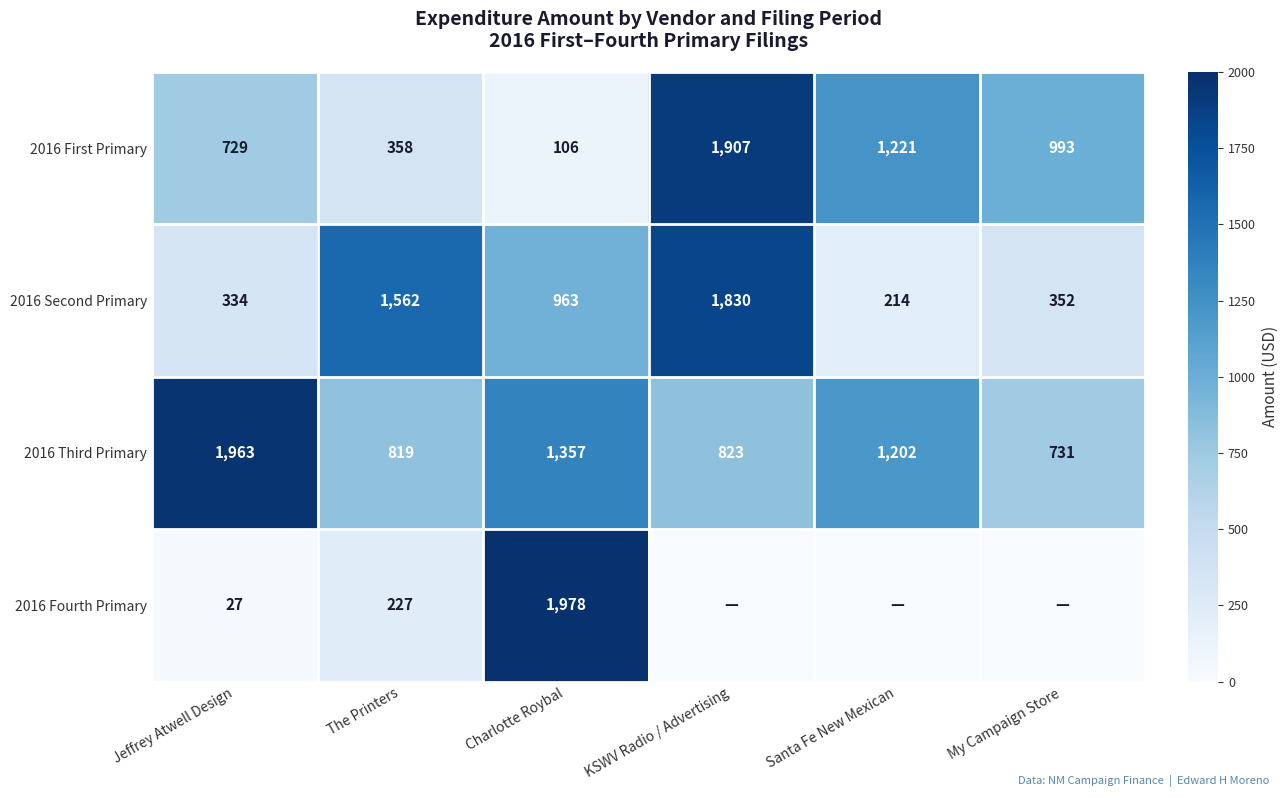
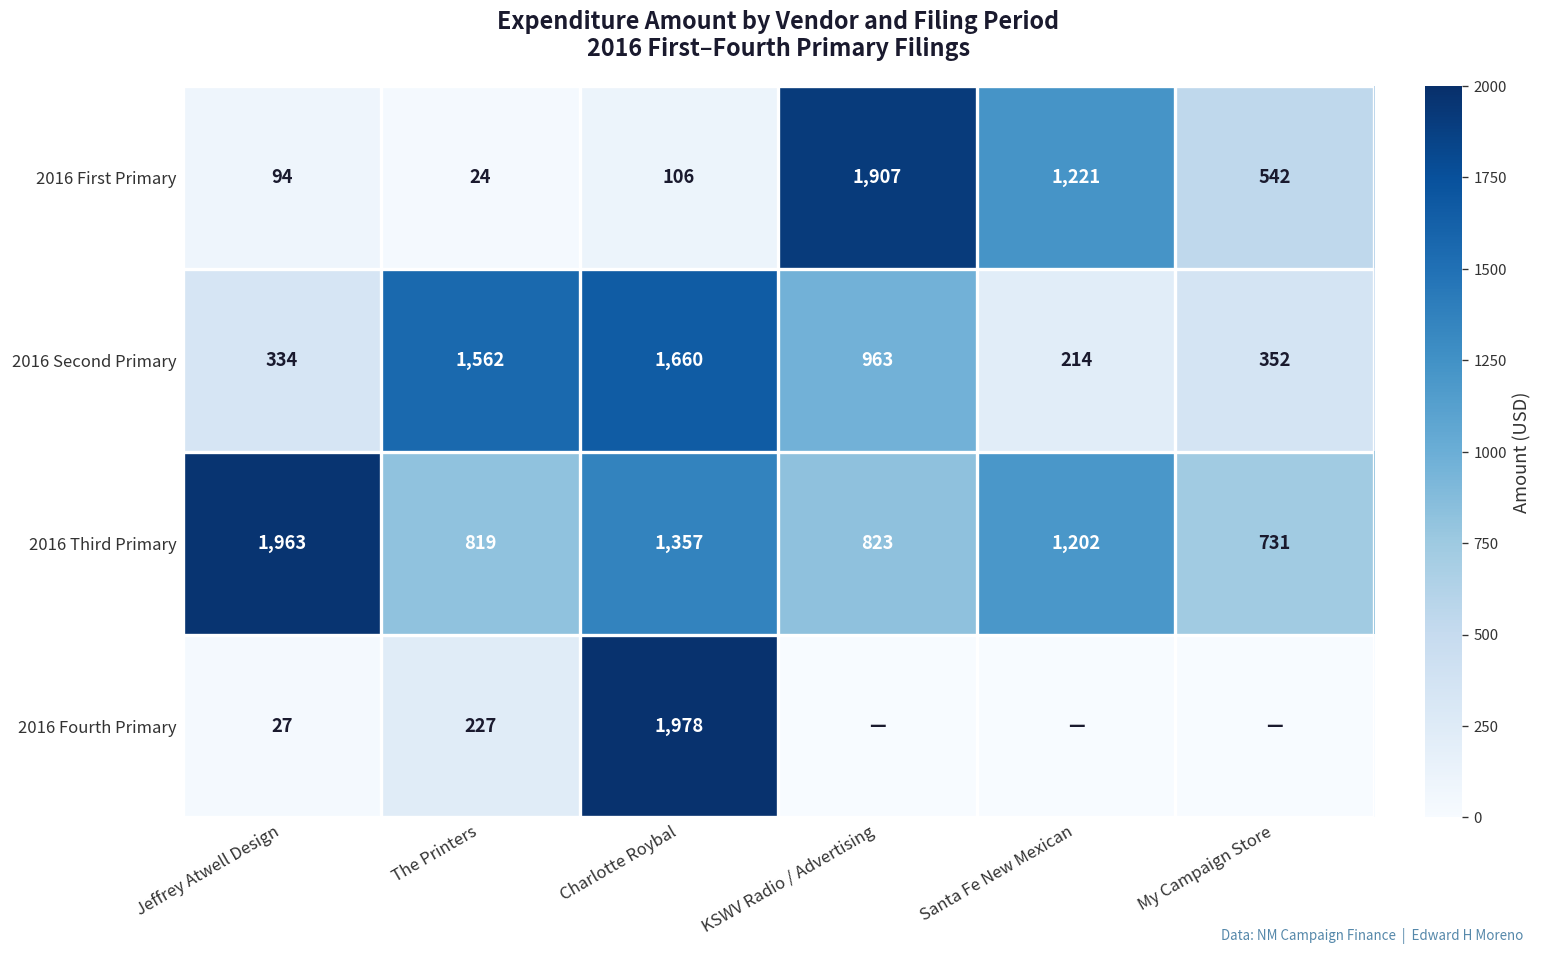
2016 First Primary, Jeffrey Atwell Design: 729 -> 94
2016 First Primary, The Printers: 358 -> 24
2016 First Primary, My Campaign Store: 993 -> 542
2016 Second Primary, Charlotte Roybal: 963 -> 1,660
2016 Second Primary, KSWV Radio / Advertising: 1,830 -> 963
